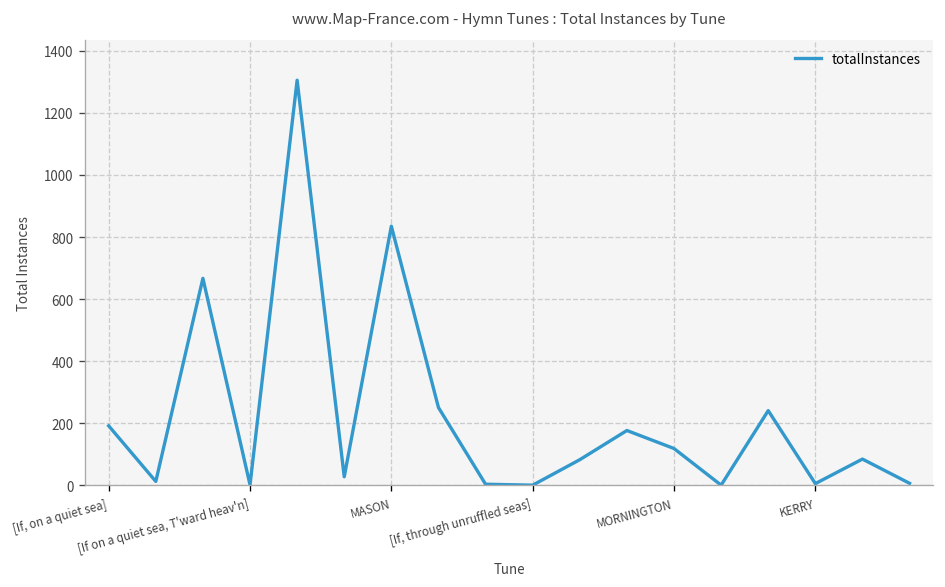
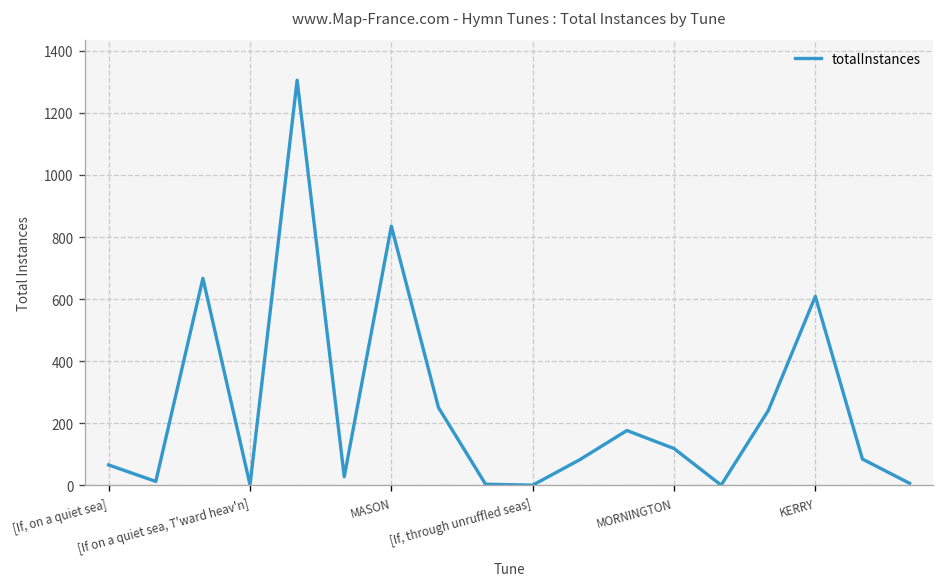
[If, on a quiet sea]: 190 -> 70
KERRY: 10 -> 610
